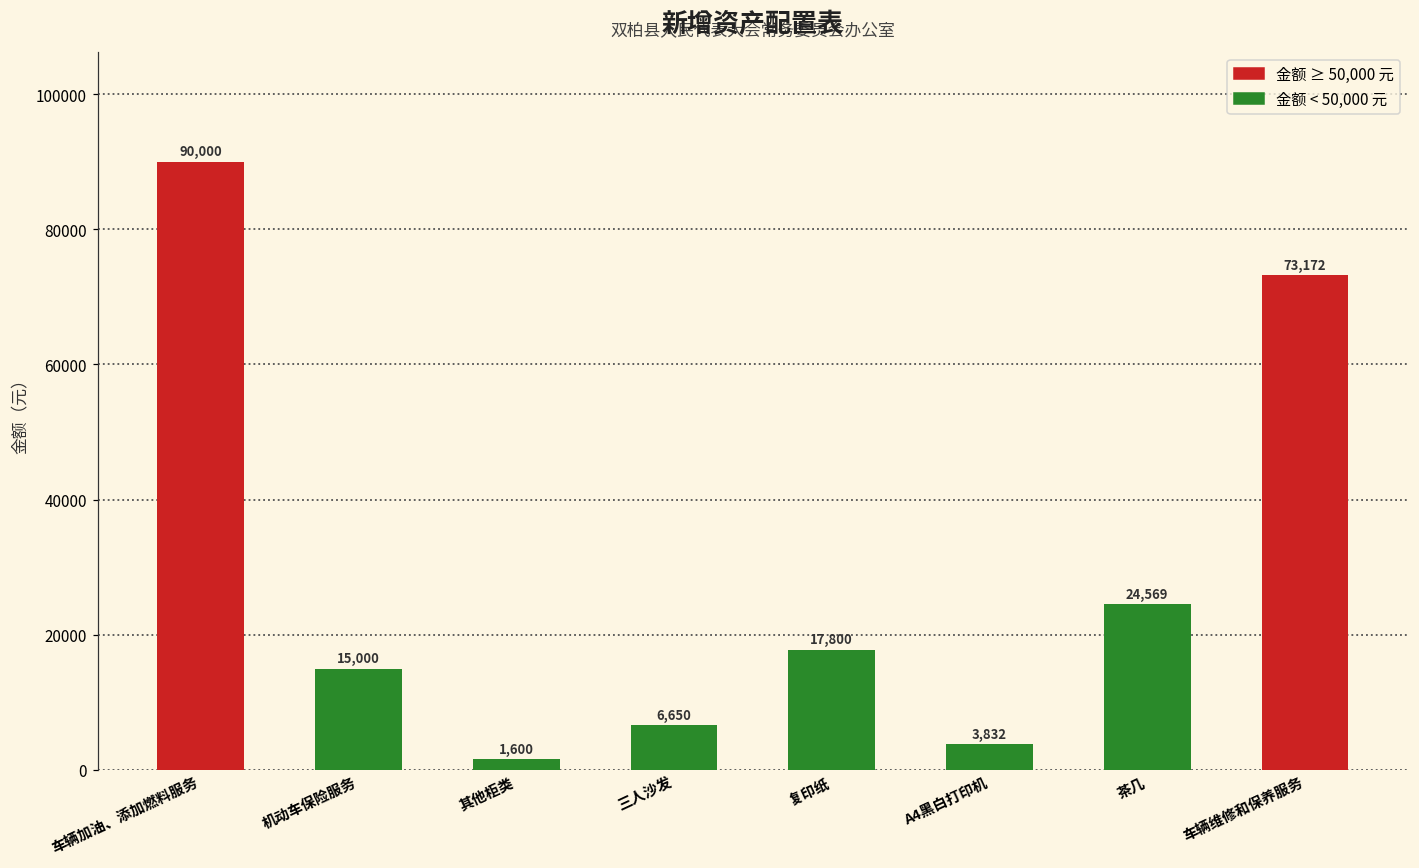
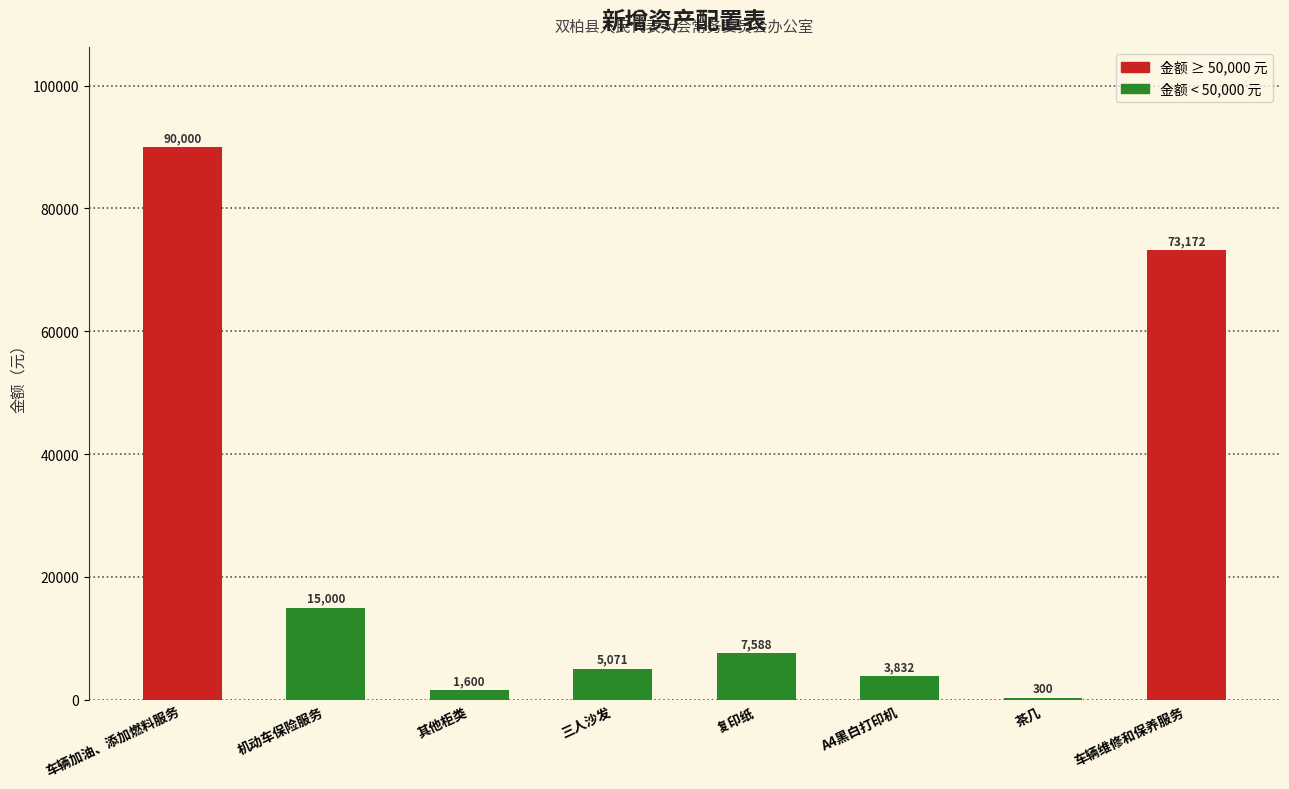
三人沙发: 6,650 -> 5,071
复印纸: 17,800 -> 7,588
茶几: 24,569 -> 300
